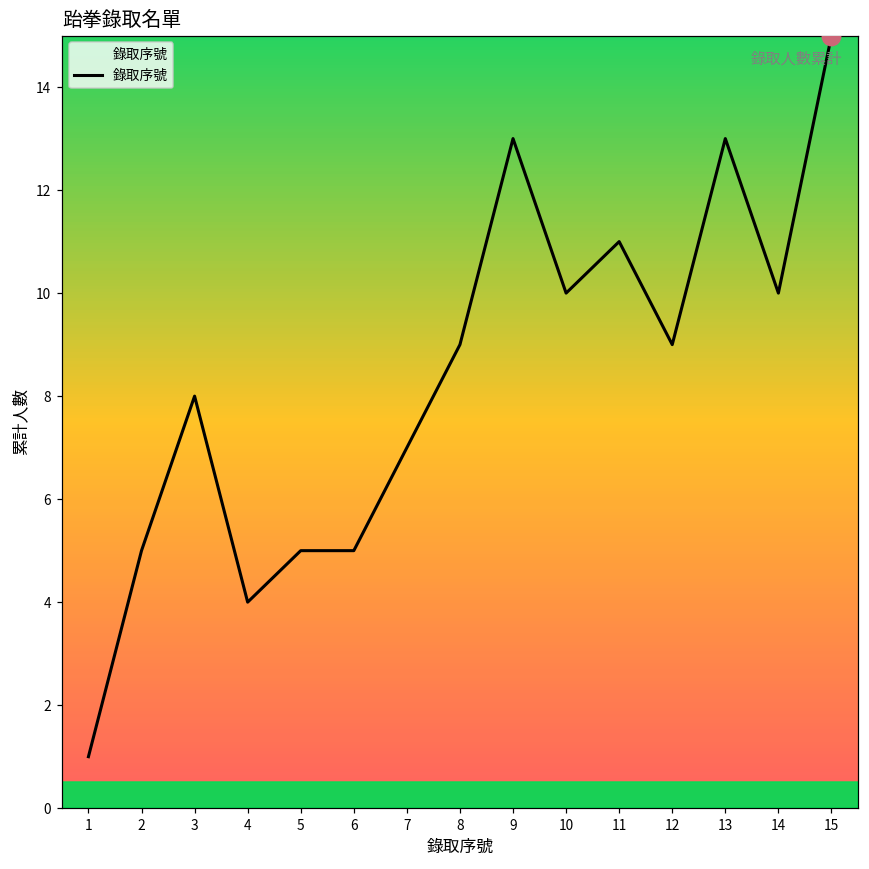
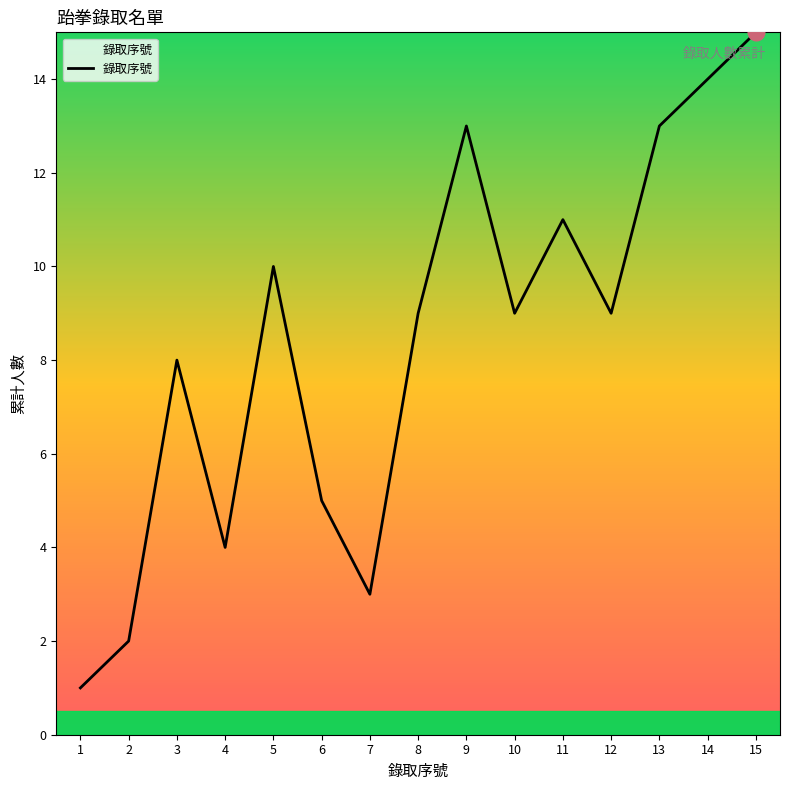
錄取序號, 2: 5 -> 2
錄取序號, 5: 5 -> 10
錄取序號, 7: 7 -> 3
錄取序號, 10: 10 -> 9
錄取序號, 14: 10 -> 14
